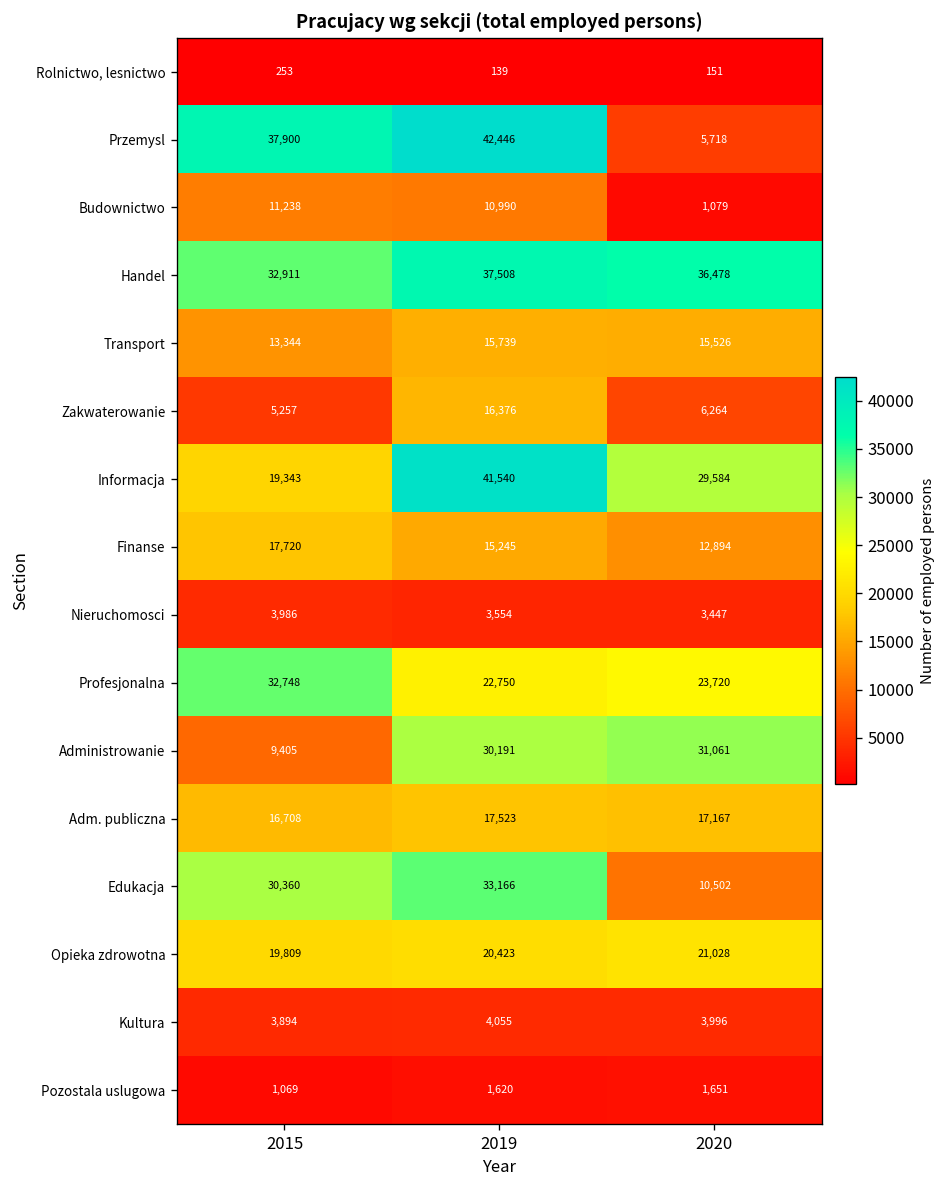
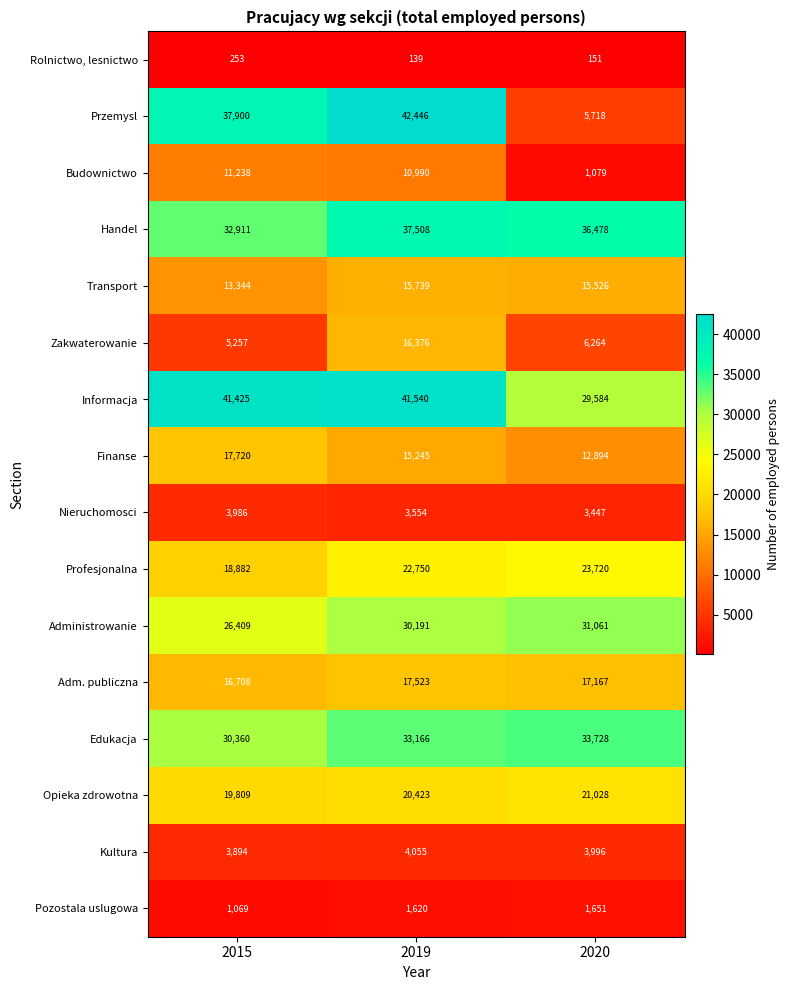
Informacja, 2015: 19,343 -> 41,425
Profesjonalna, 2015: 32,748 -> 18,882
Administrowanie, 2015: 9,405 -> 26,409
Edukacja, 2020: 10,502 -> 33,728
